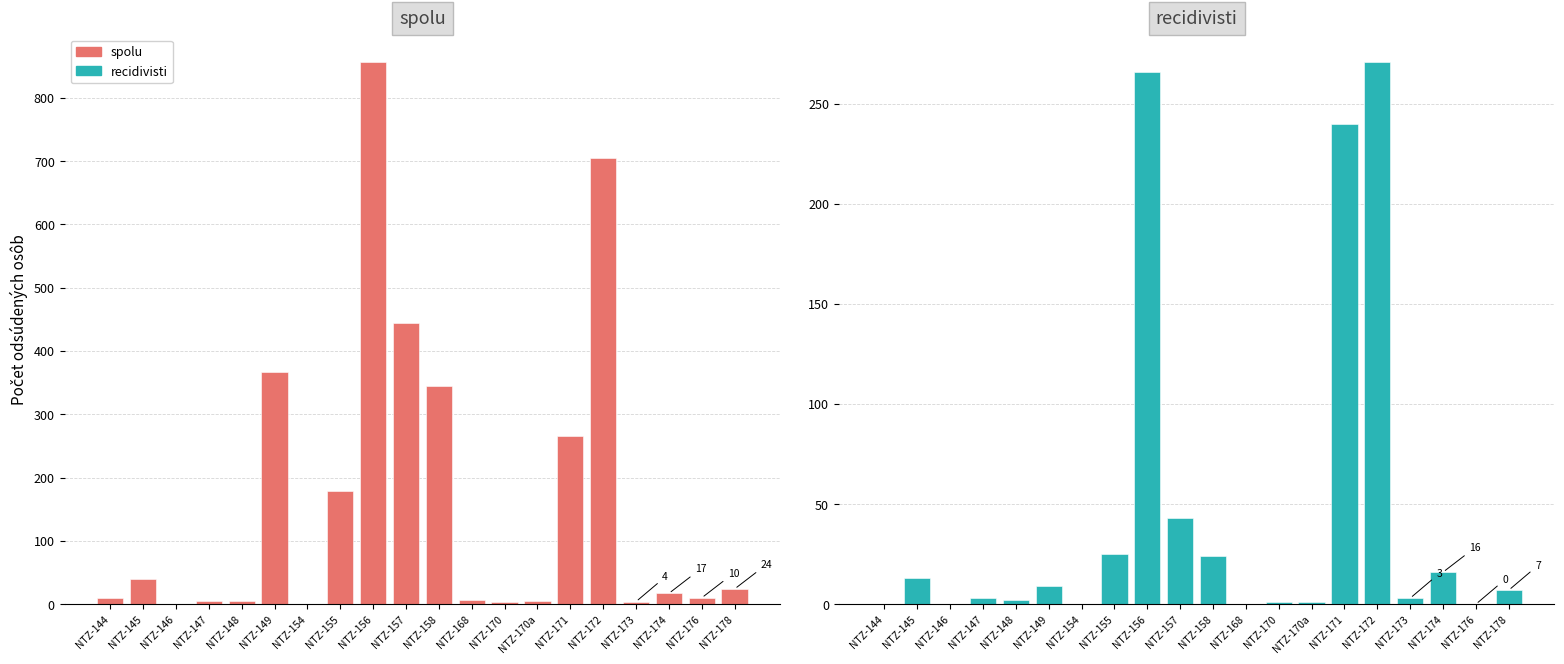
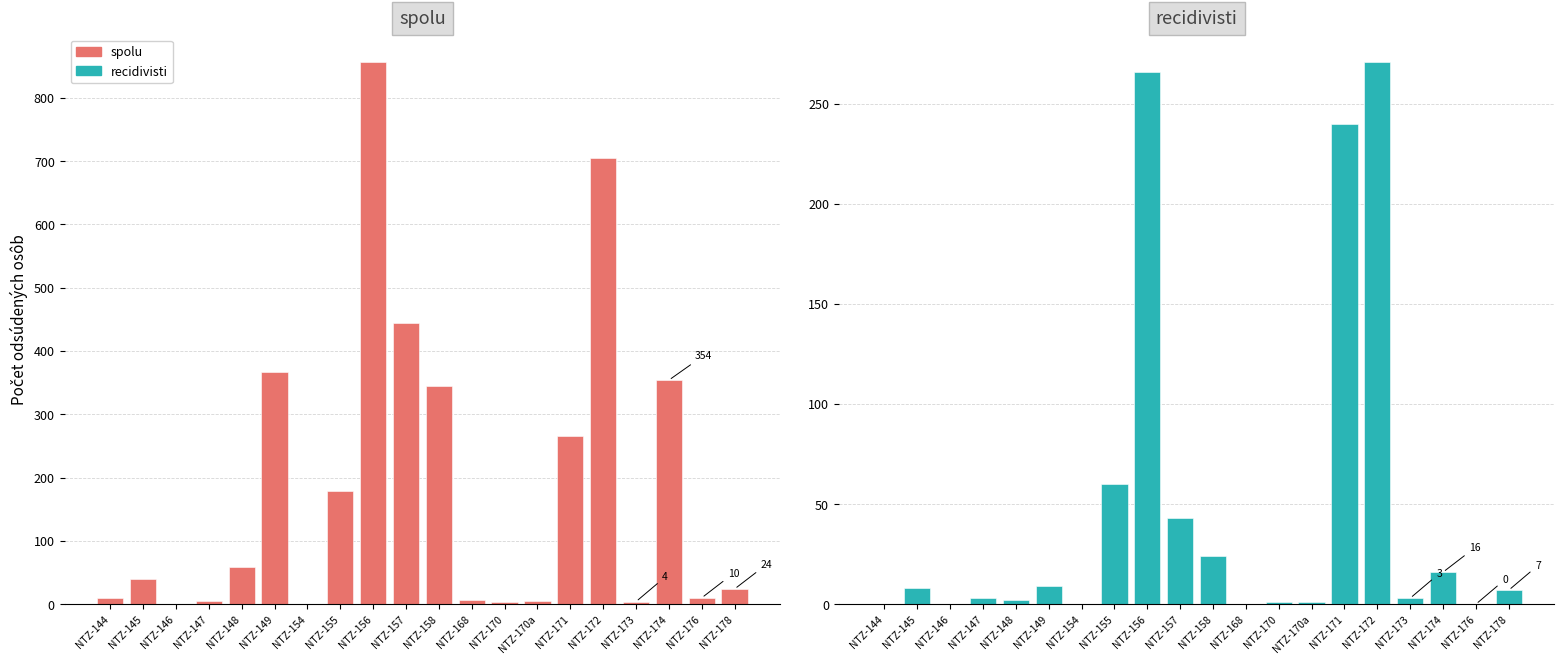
spolu, NTZ-148: 10 -> 60
spolu, NTZ-174: 17 -> 354
recidivisti, NTZ-145: 13 -> 8
recidivisti, NTZ-155: 25 -> 60
